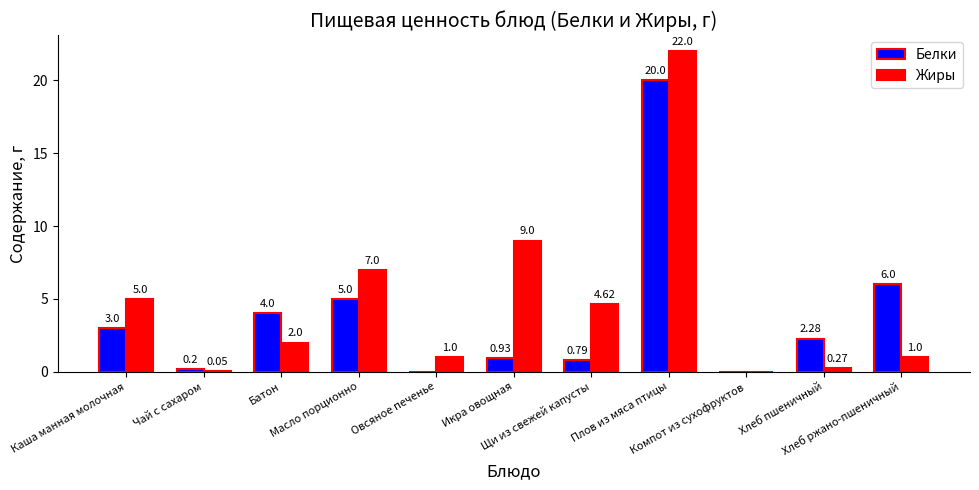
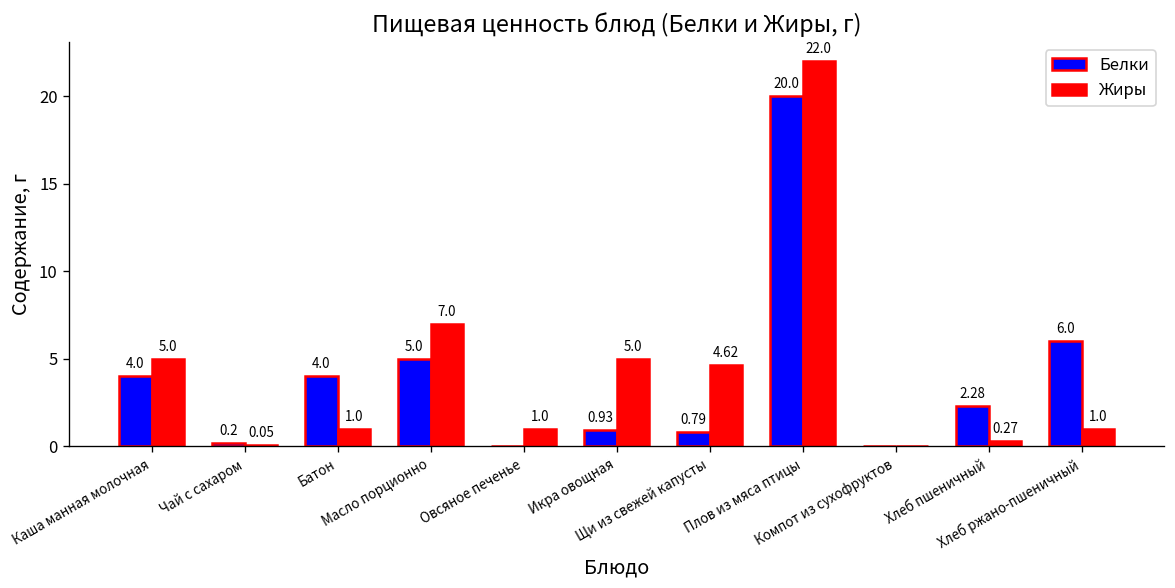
Белки, Каша манная молочная: 3.0 -> 4.0
Жиры, Батон: 2.0 -> 1.0
Жиры, Икра овощная: 9.0 -> 5.0
